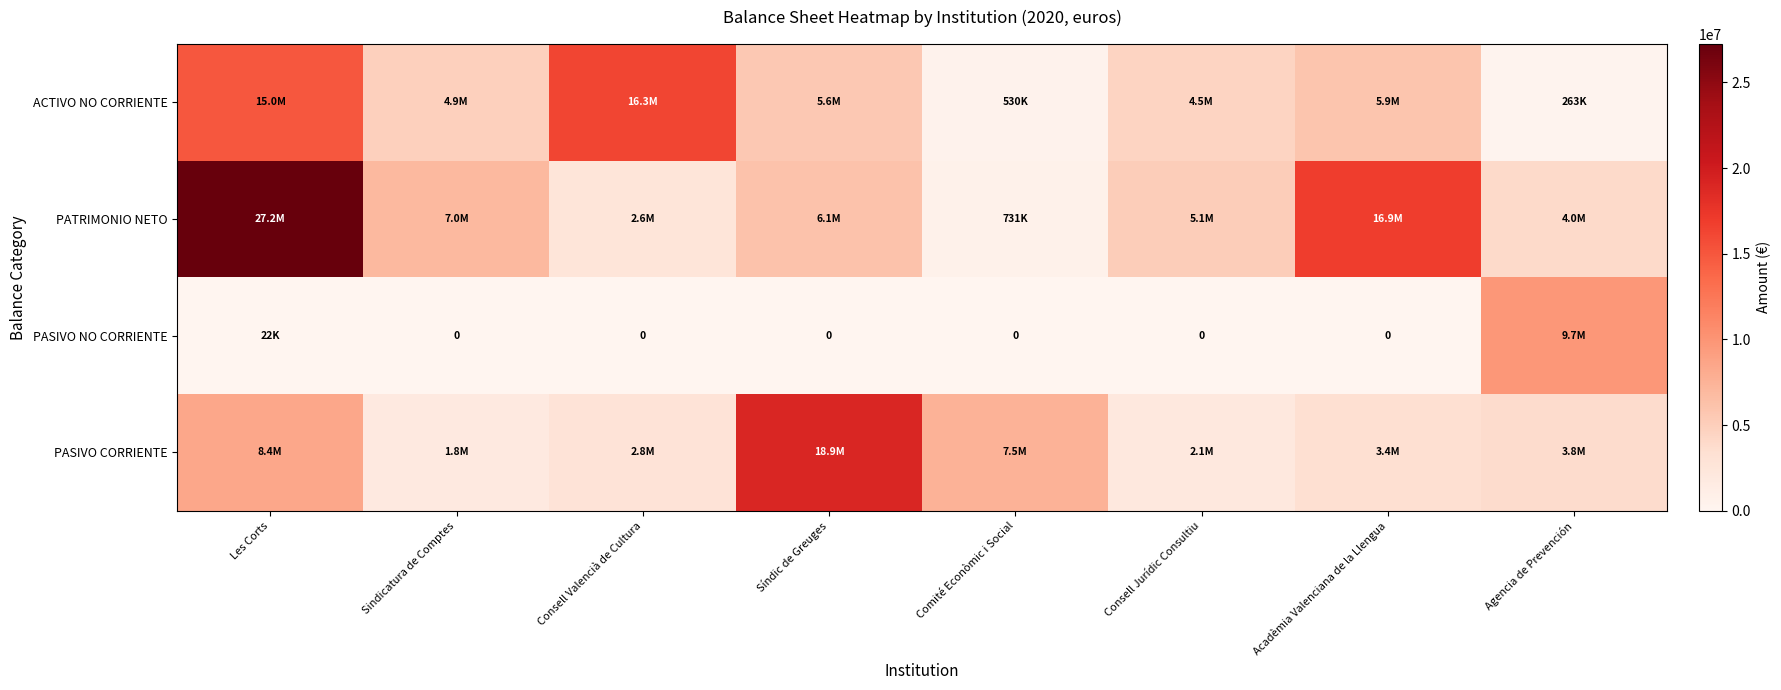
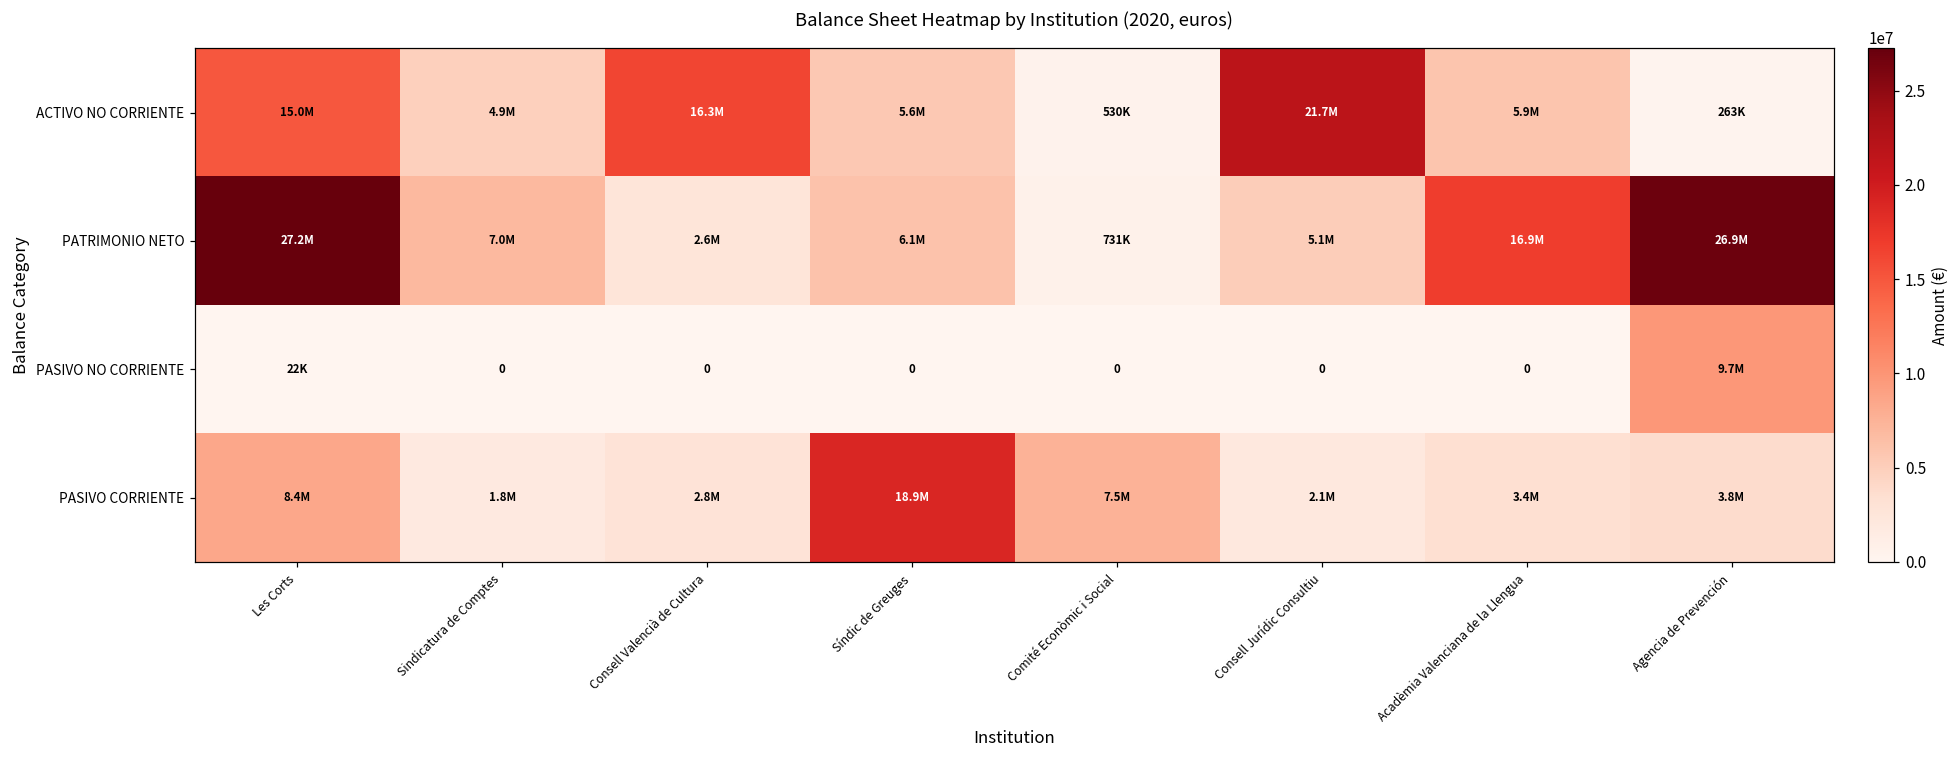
ACTIVO NO CORRIENTE, Consell Jurídic Consultiu: 4.5M -> 21.7M
PATRIMONIO NETO, Agencia de Prevención: 4.0M -> 26.9M
